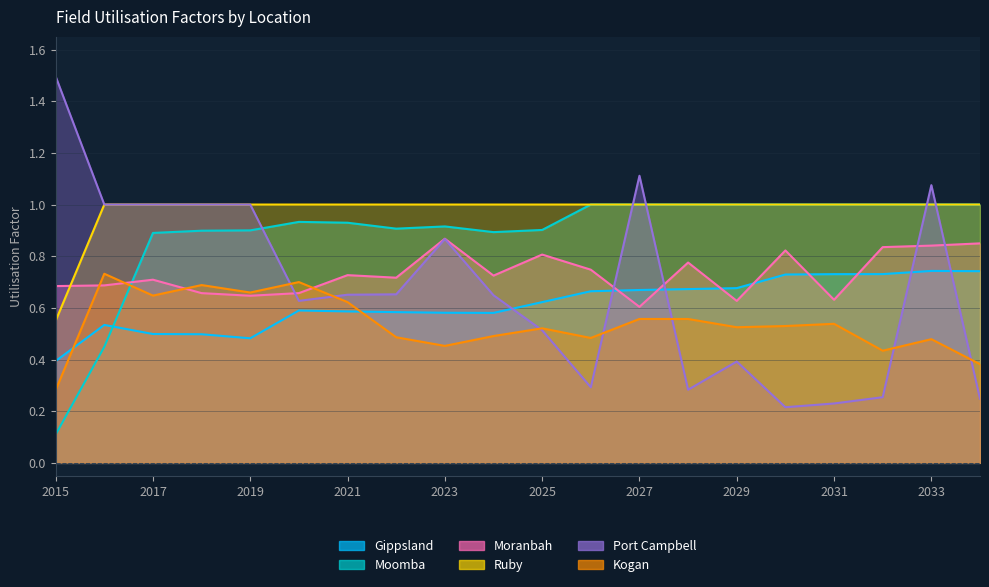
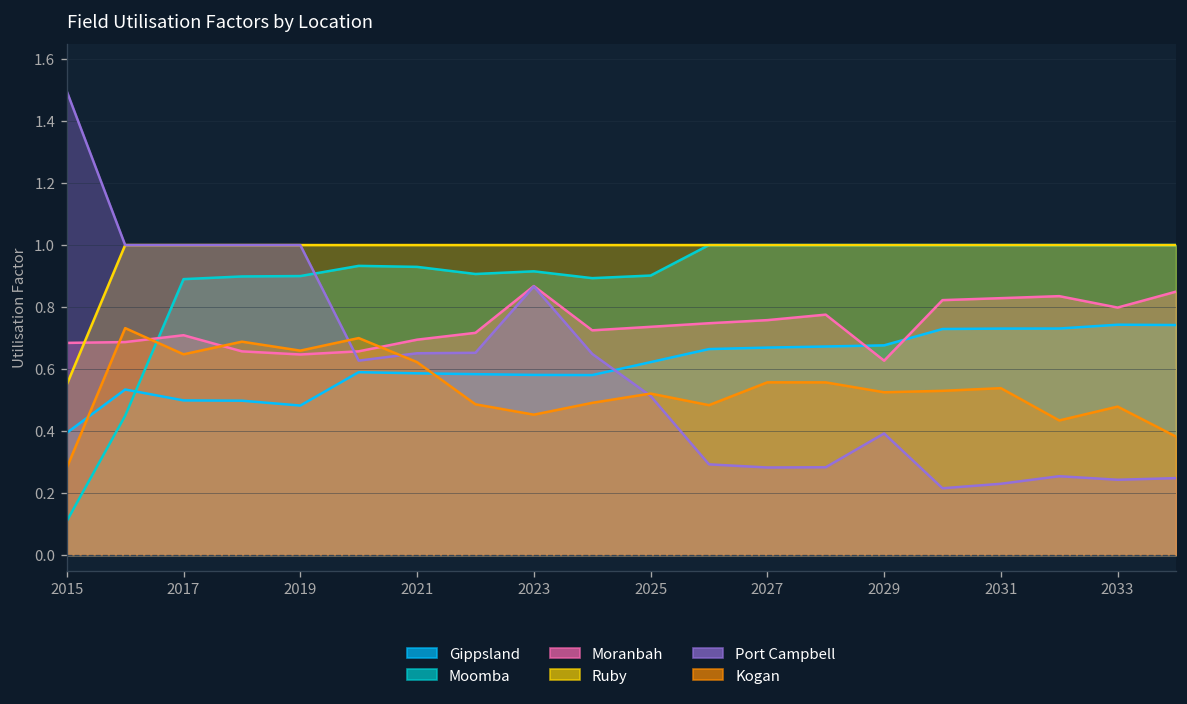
Moranbah, 2021: 0.73 -> 0.69
Moranbah, 2025: 0.81 -> 0.74
Moranbah, 2027: 0.60 -> 0.76
Port Campbell, 2027: 1.11 -> 0.28
Moranbah, 2031: 0.63 -> 0.83
Moranbah, 2033: 0.84 -> 0.80
Port Campbell, 2033: 1.08 -> 0.24
